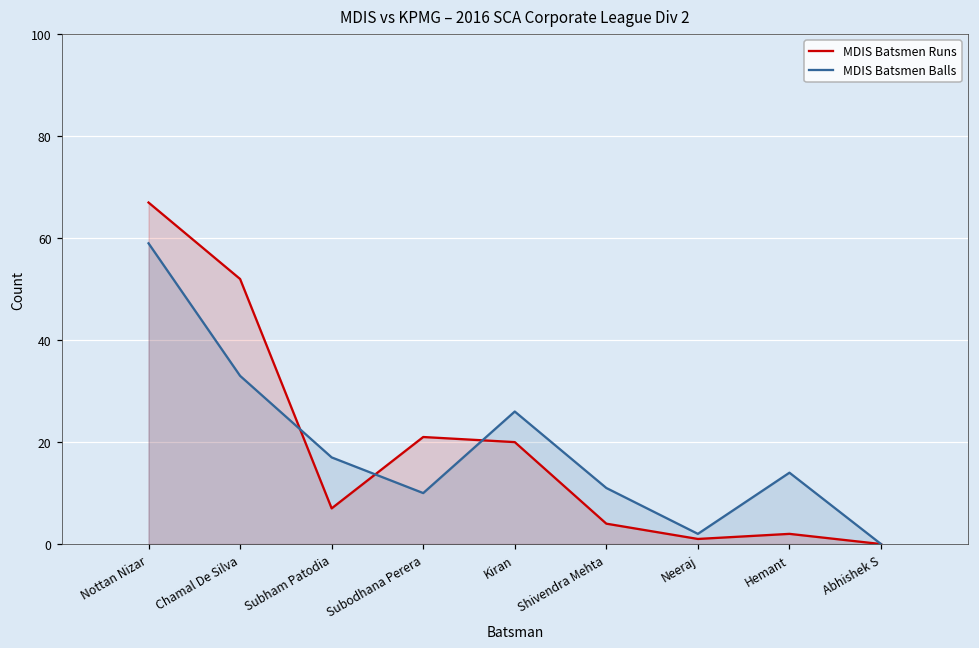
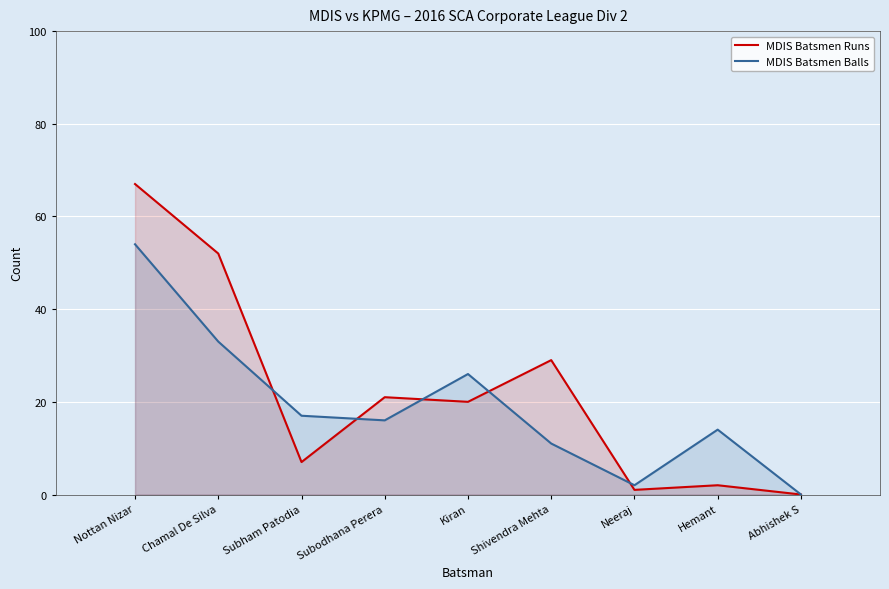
MDIS Batsmen Balls, Nottan Nizar: 59 -> 54
MDIS Batsmen Balls, Subodhana Perera: 10 -> 16
MDIS Batsmen Runs, Shivendra Mehta: 4 -> 29
